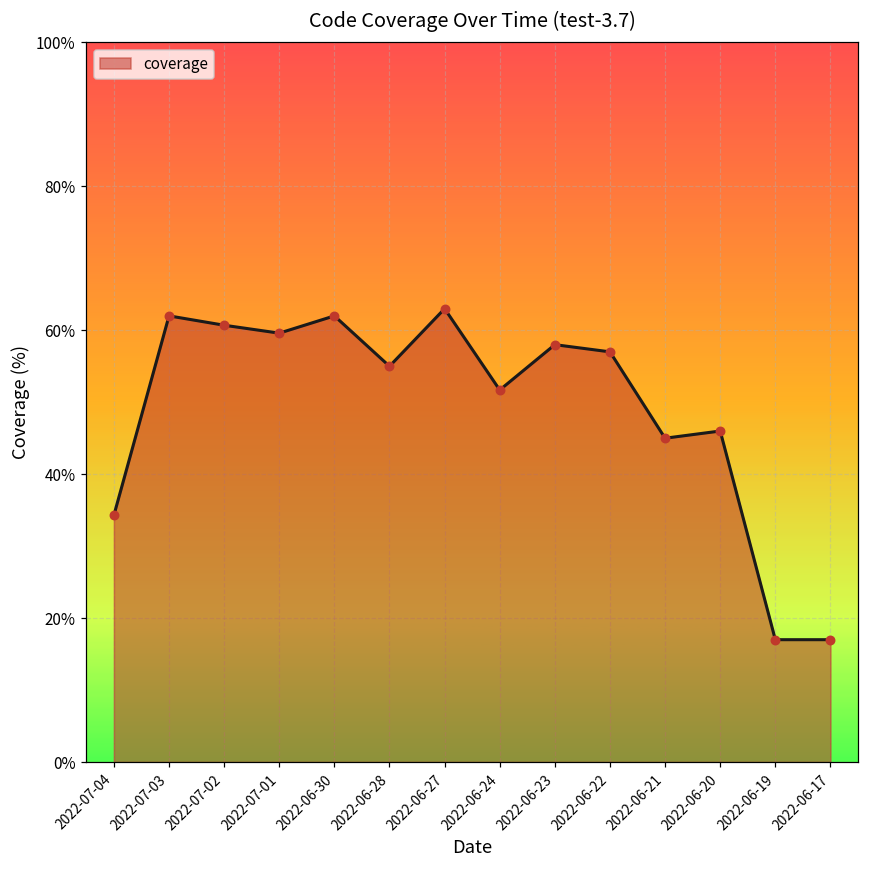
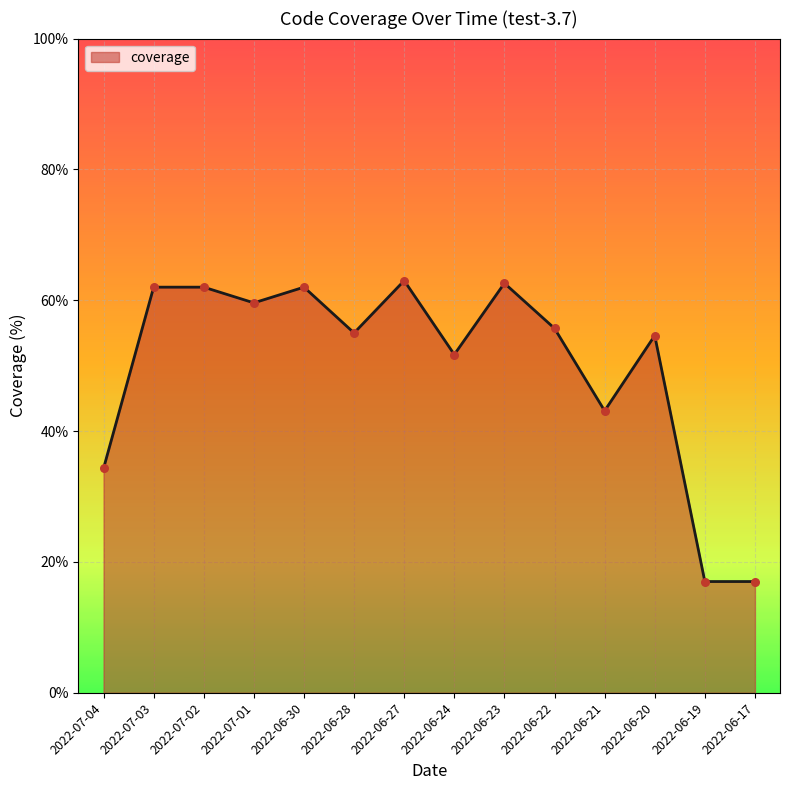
2022-07-02: 61% -> 62%
2022-06-23: 58% -> 63%
2022-06-22: 57% -> 56%
2022-06-21: 45% -> 43%
2022-06-20: 46% -> 55%
